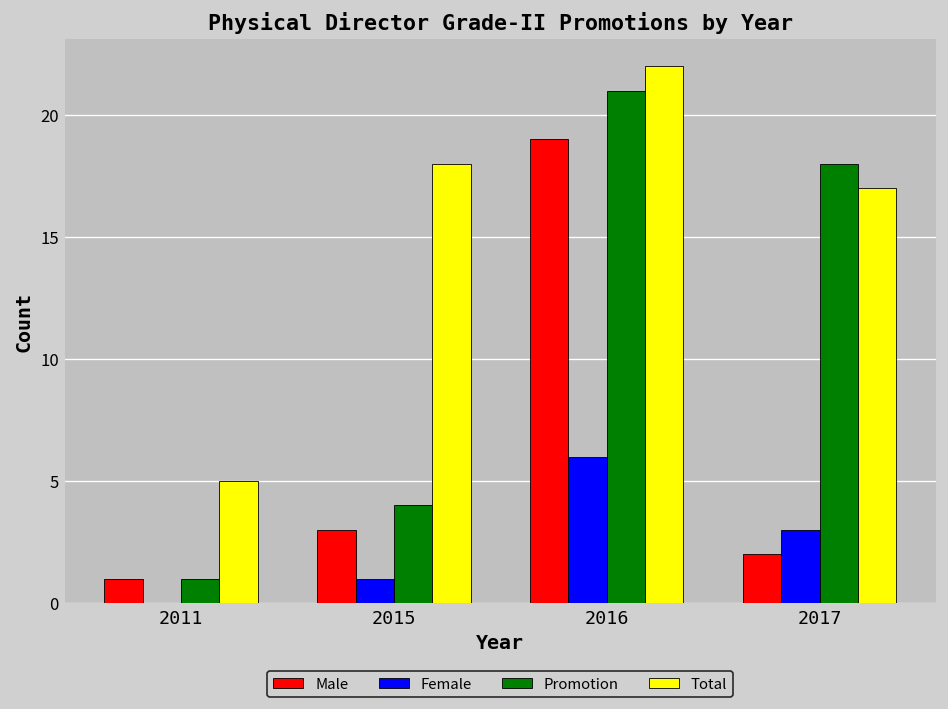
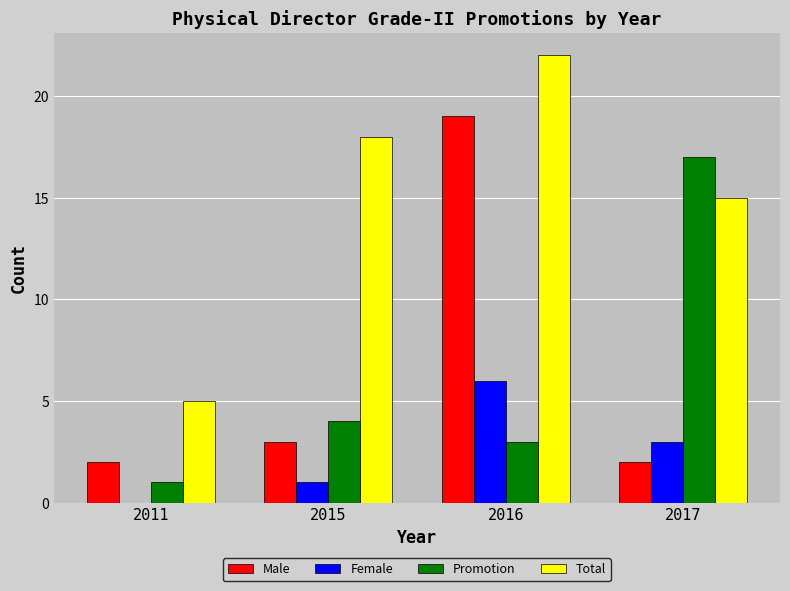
Male, 2011: 1 -> 2
Promotion, 2016: 21 -> 3
Promotion, 2017: 18 -> 17
Total, 2017: 17 -> 15
